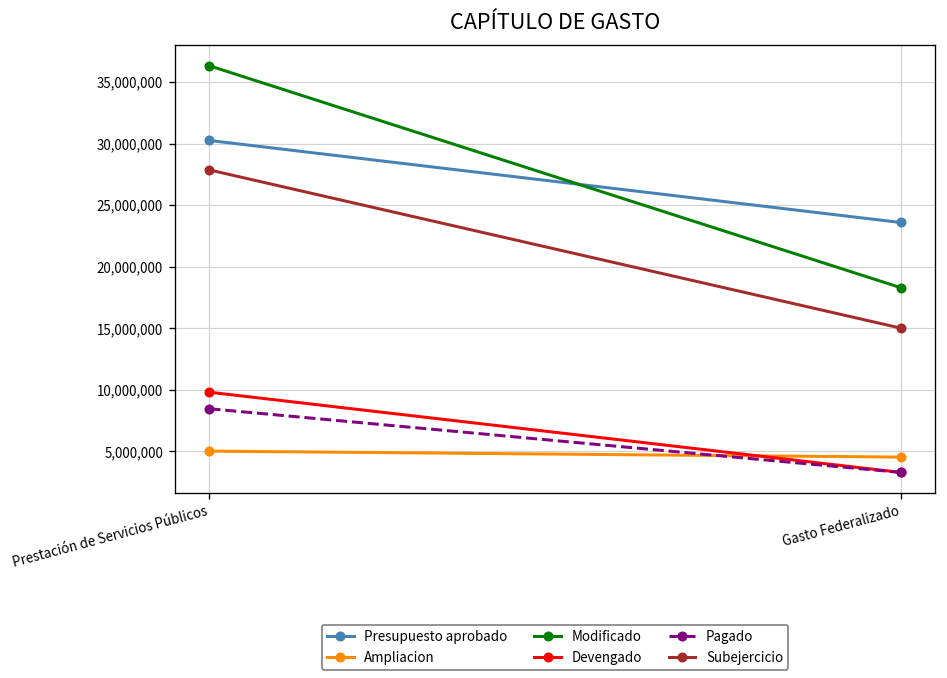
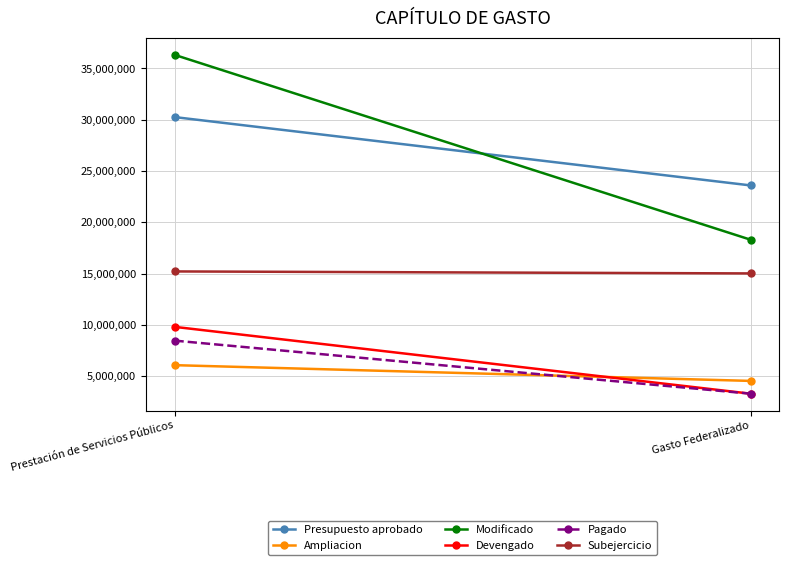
Ampliacion, Prestación de Servicios Públicos: 5,000,000 -> 6,100,000
Subejercicio, Prestación de Servicios Públicos: 27,900,000 -> 15,200,000
